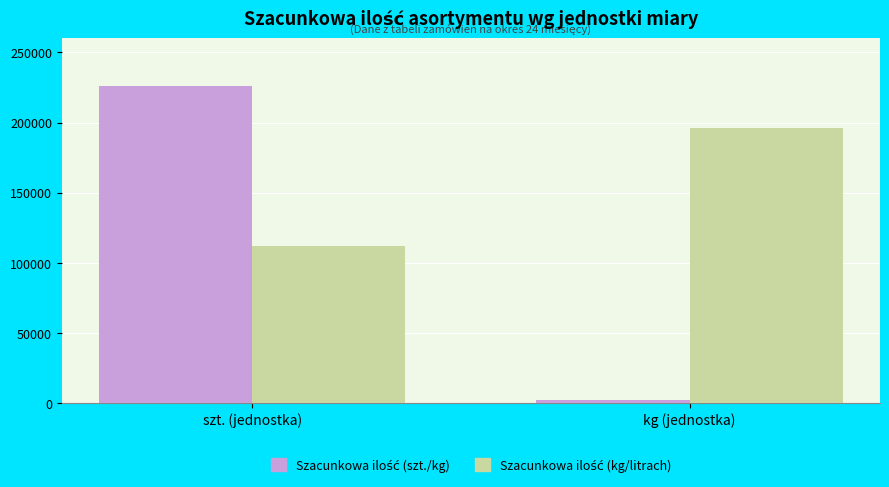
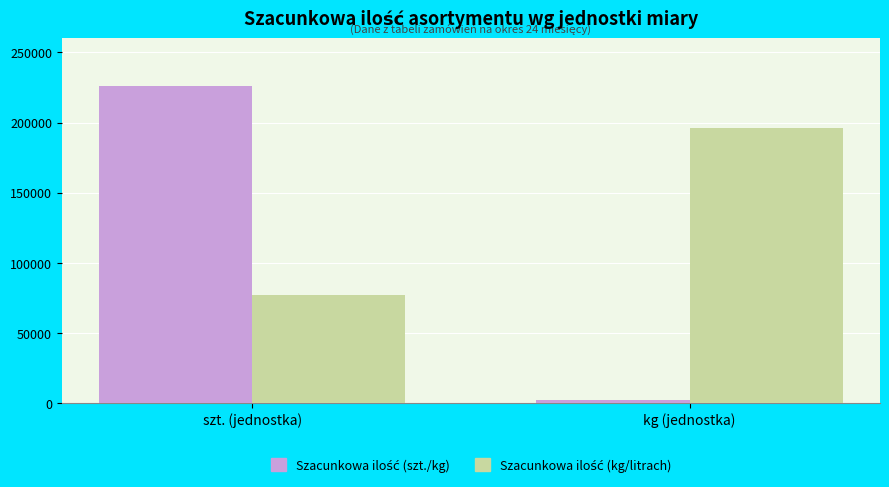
Szacunkowa ilość (kg/litrach), szt. (jednostka): 112000 -> 77000
